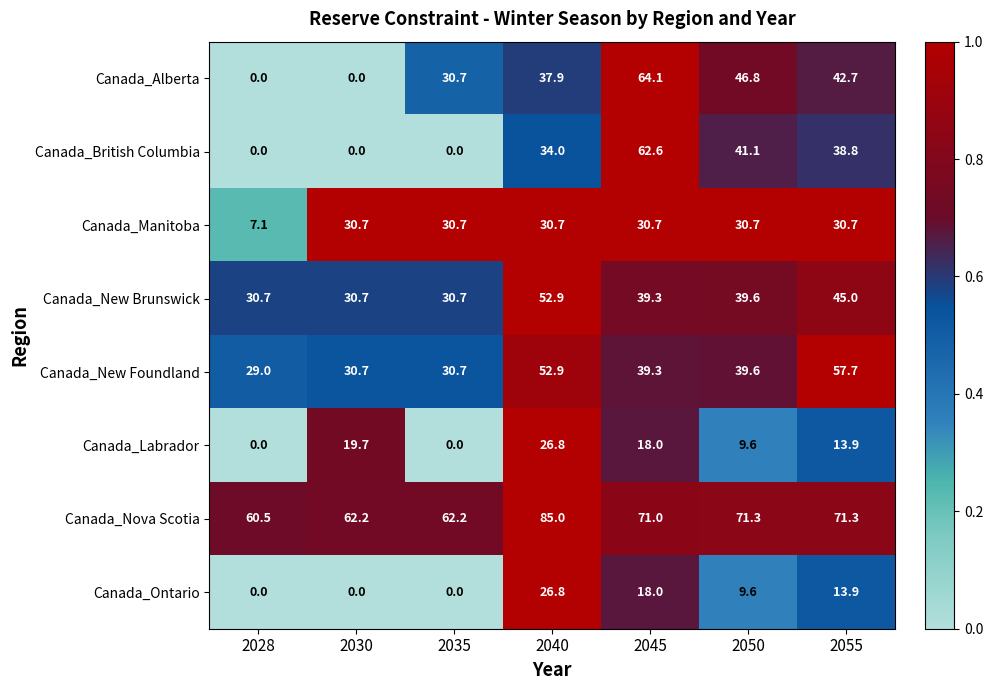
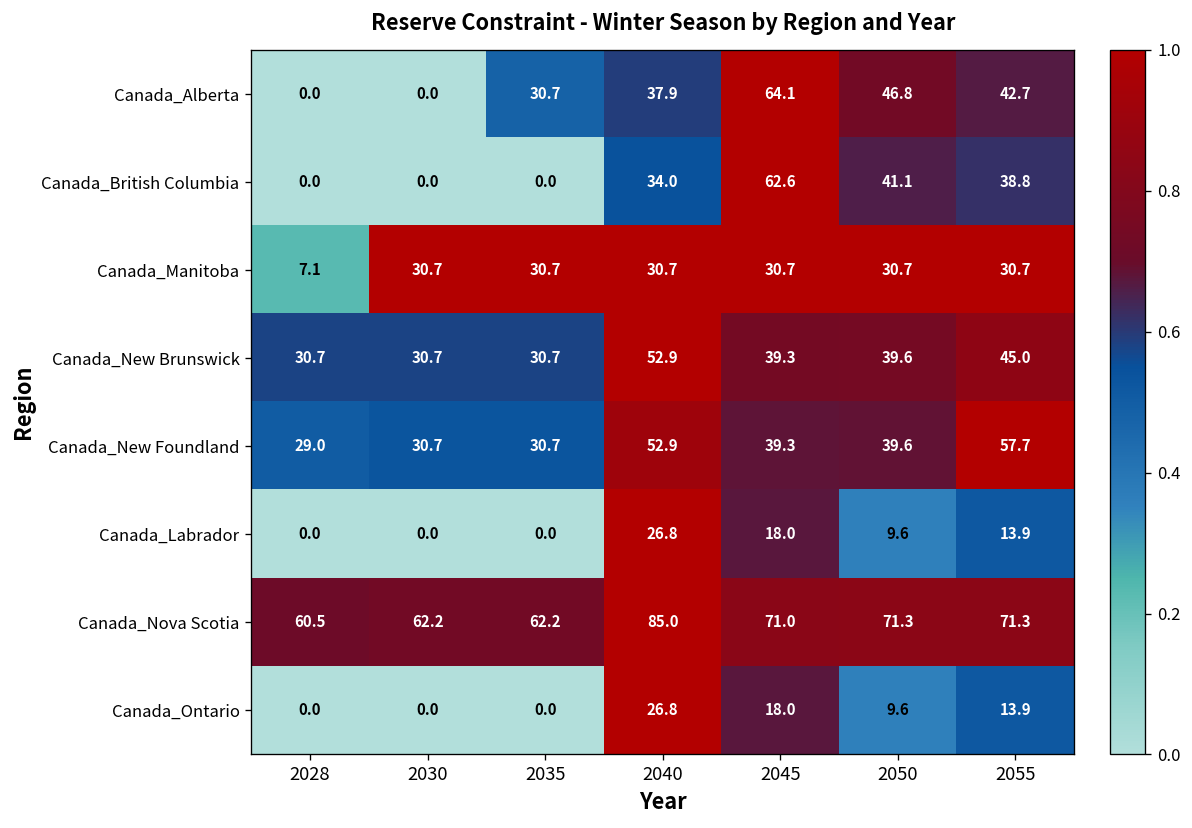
Canada_Labrador, 2030: 19.7 -> 0.0
